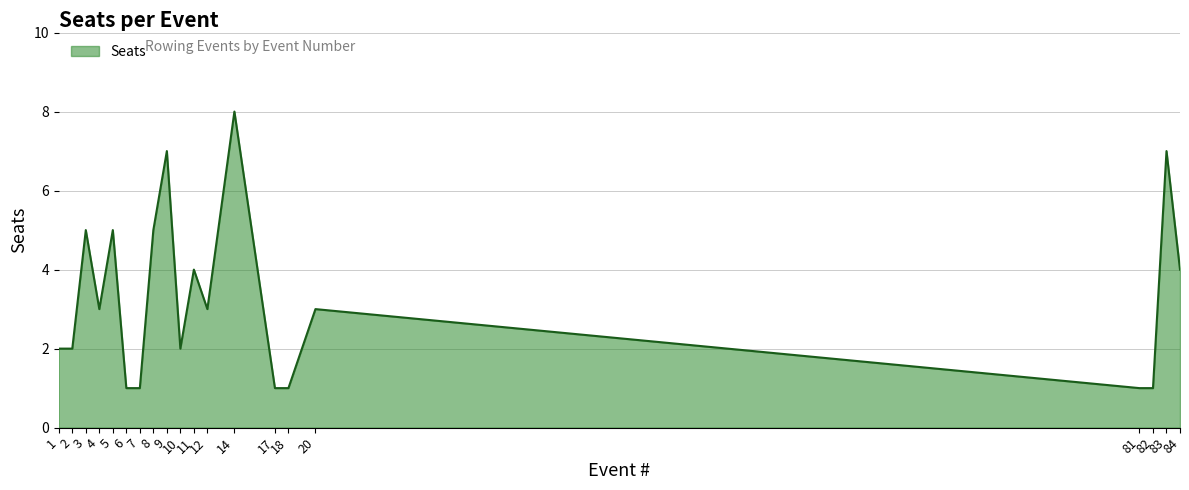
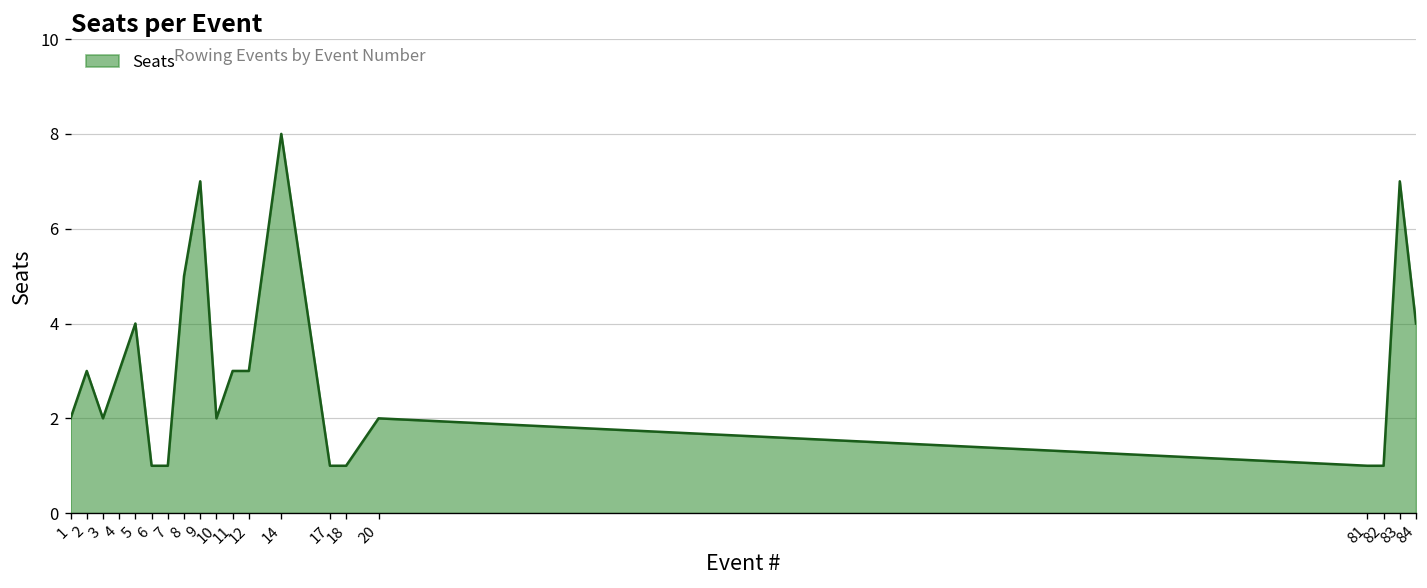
2: 2 -> 3
3: 5 -> 2
5: 5 -> 4
11: 4 -> 3
20: 3 -> 2
